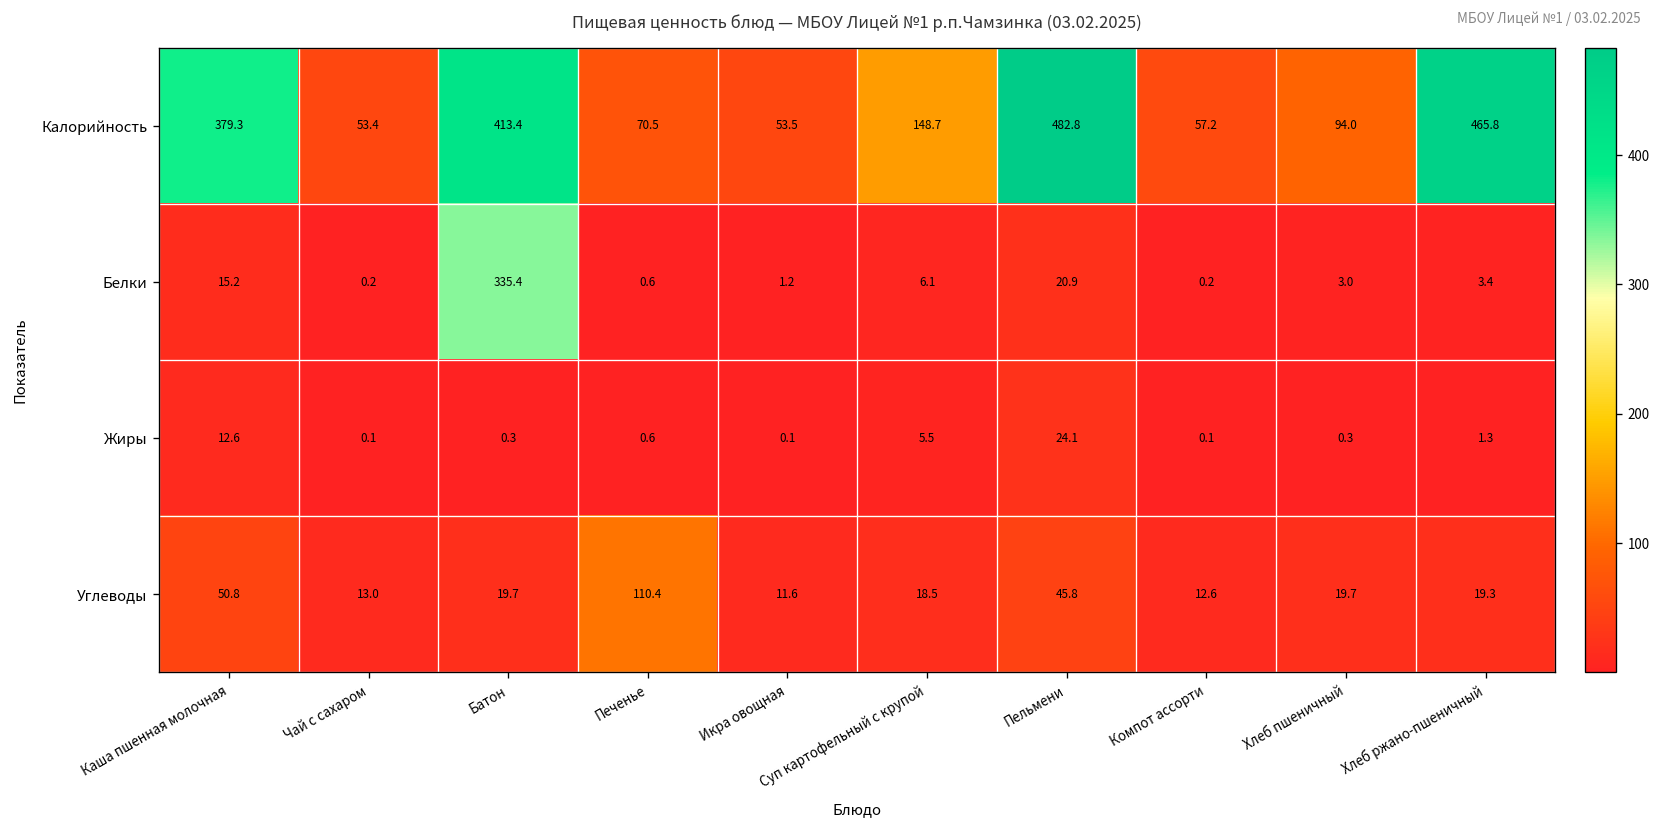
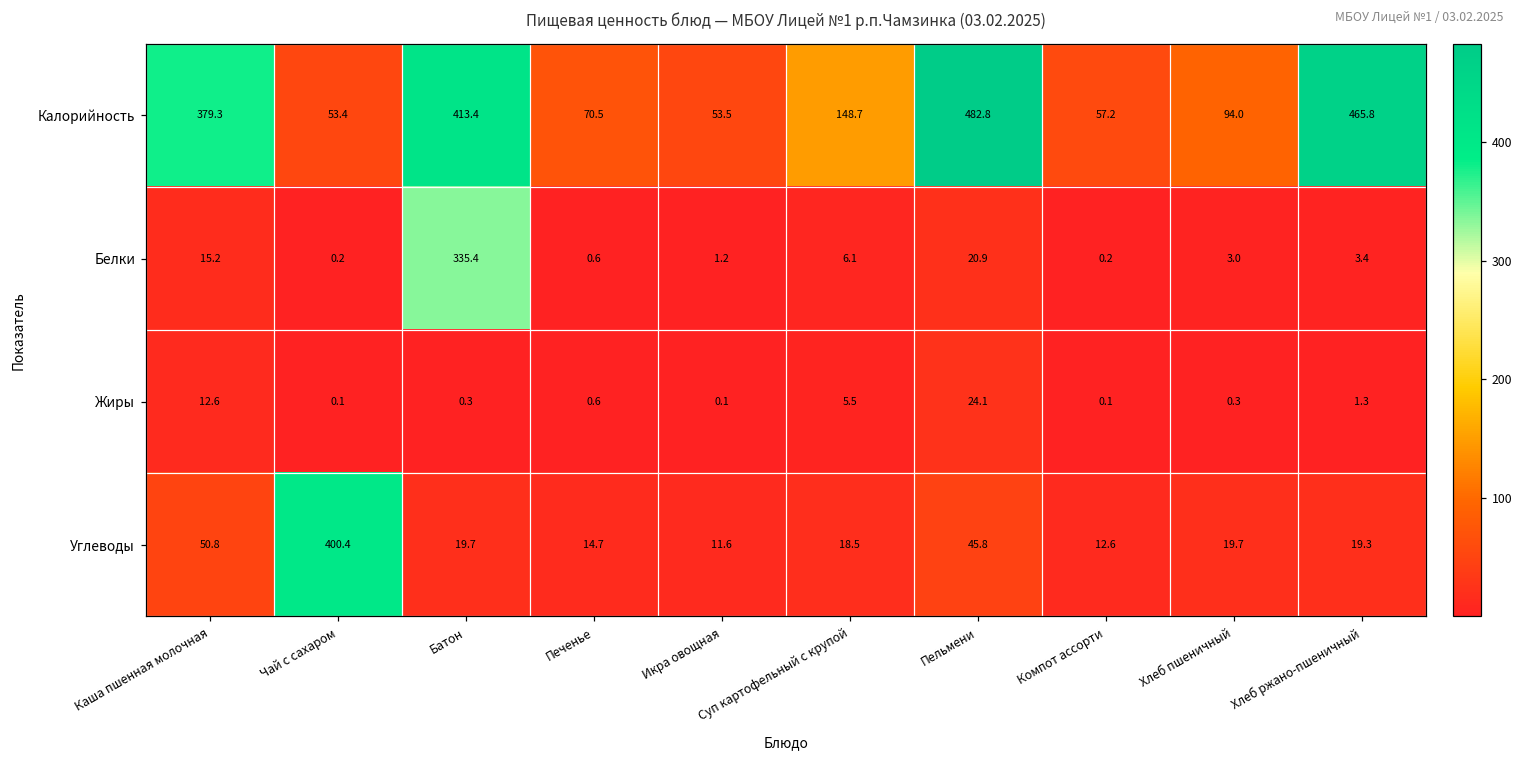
Углеводы, Чай с сахаром: 13.0 -> 400.4
Углеводы, Печенье: 110.4 -> 14.7
